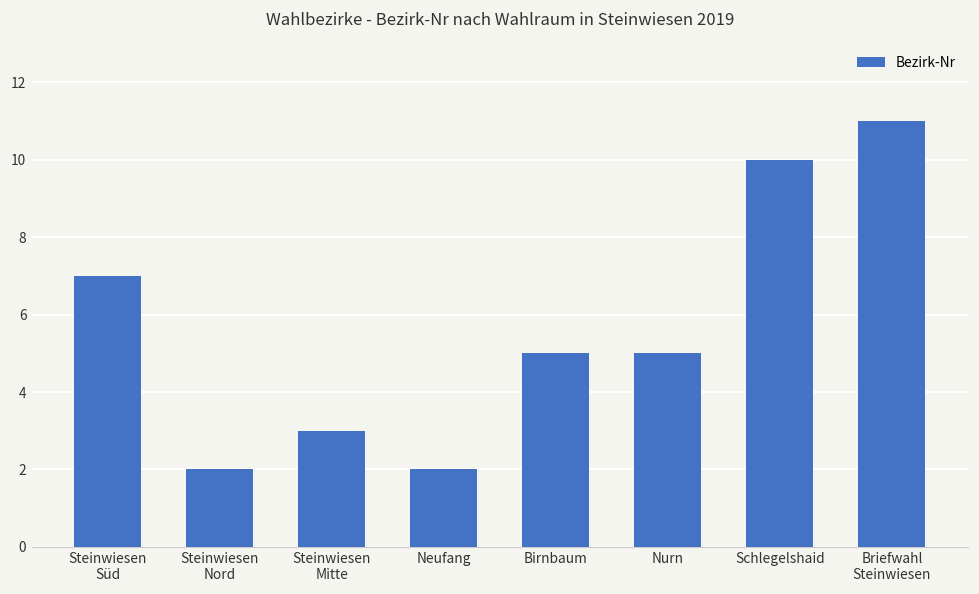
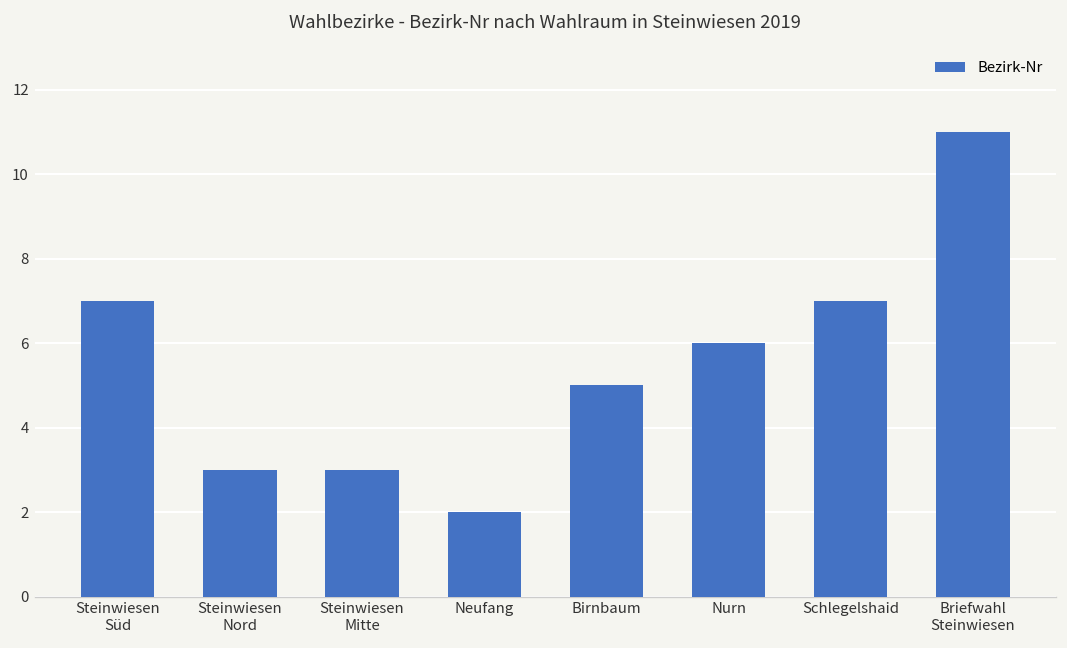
Steinwiesen Nord: 2 -> 3
Nurn: 5 -> 6
Schlegelshaid: 10 -> 7
